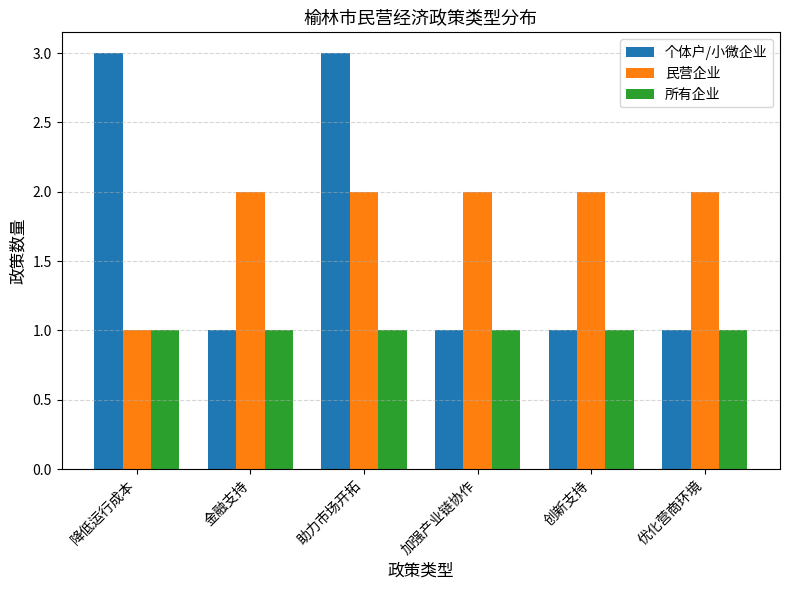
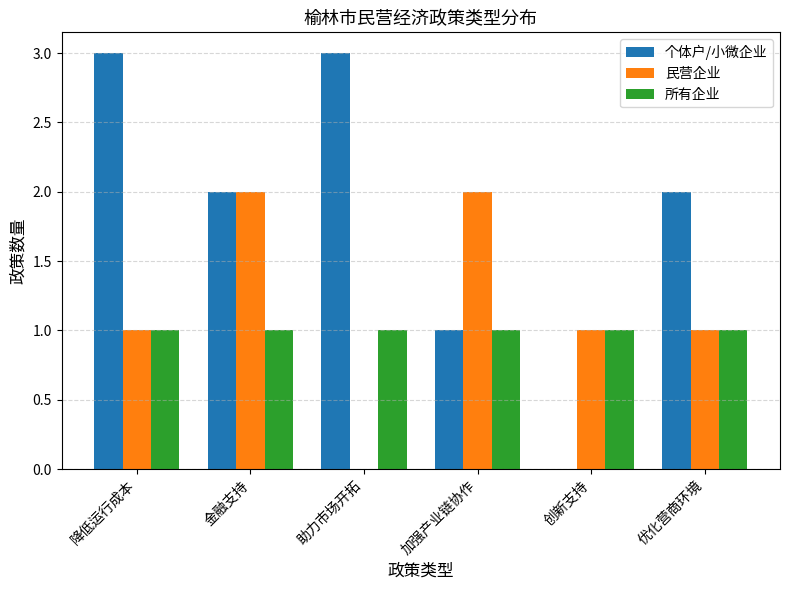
个体户/小微企业, 金融支持: 1 -> 2
民营企业, 助力市场开拓: 2 -> 0
个体户/小微企业, 创新支持: 1 -> 0
民营企业, 创新支持: 2 -> 1
个体户/小微企业, 优化营商环境: 1 -> 2
民营企业, 优化营商环境: 2 -> 1
